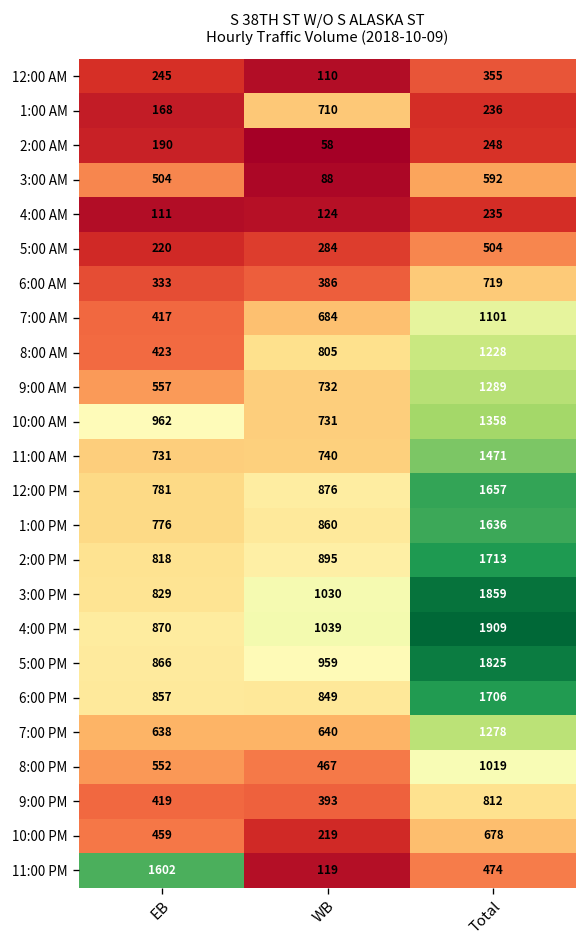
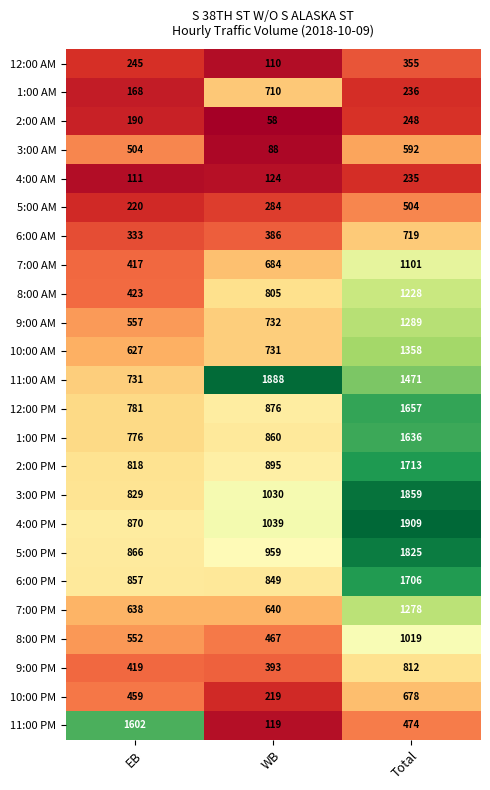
10:00 AM, EB: 962 -> 627
11:00 AM, WB: 740 -> 1888
